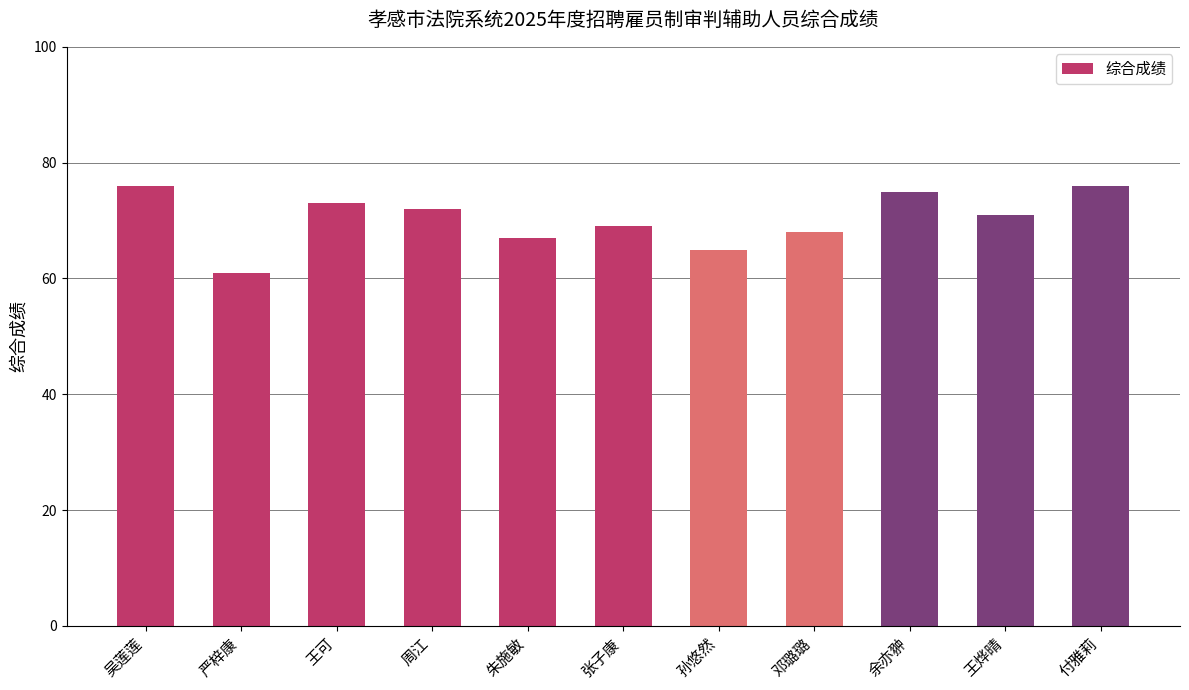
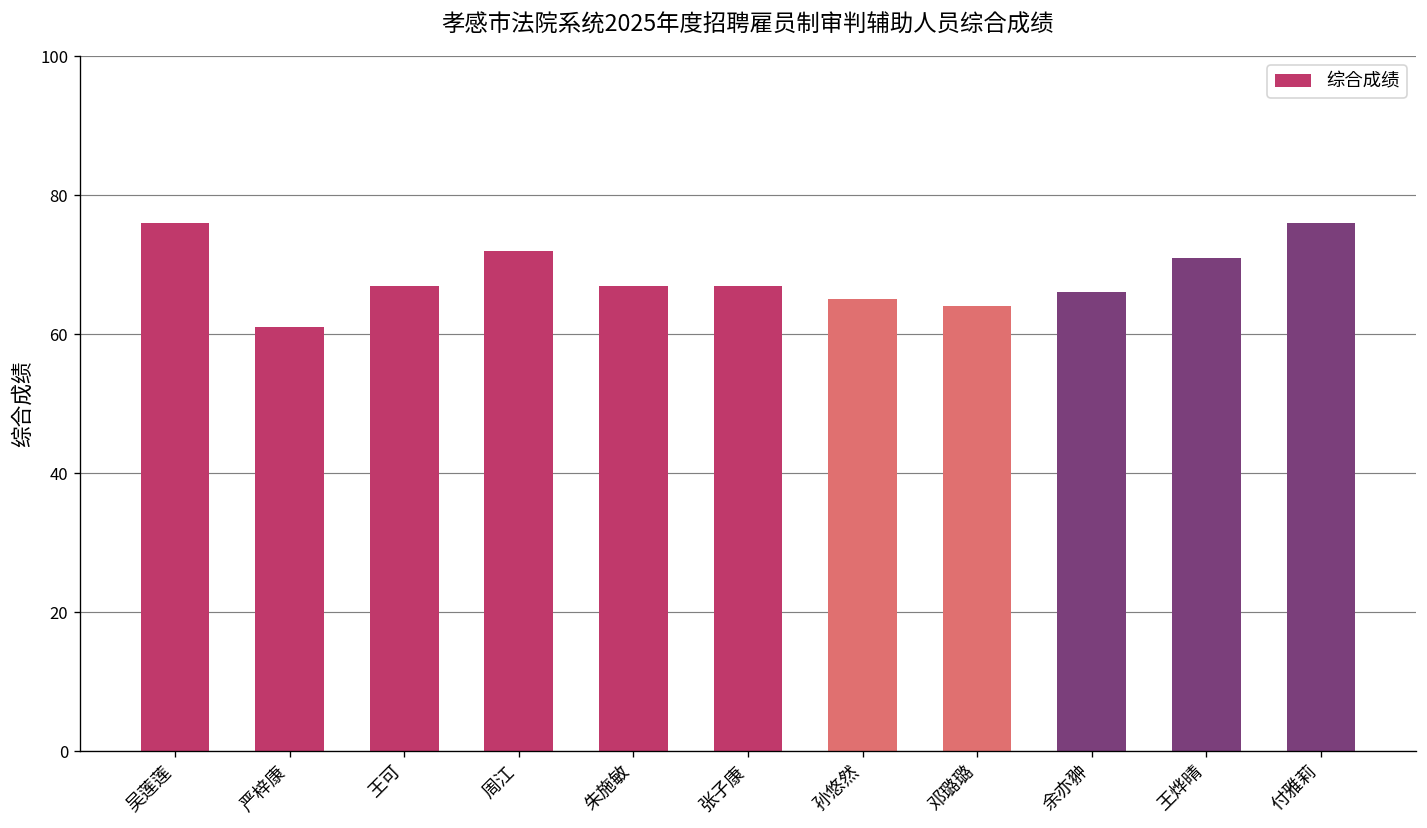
王可: 73 -> 67
张子康: 69 -> 67
邓璐璐: 68 -> 64
余亦翀: 75 -> 66
